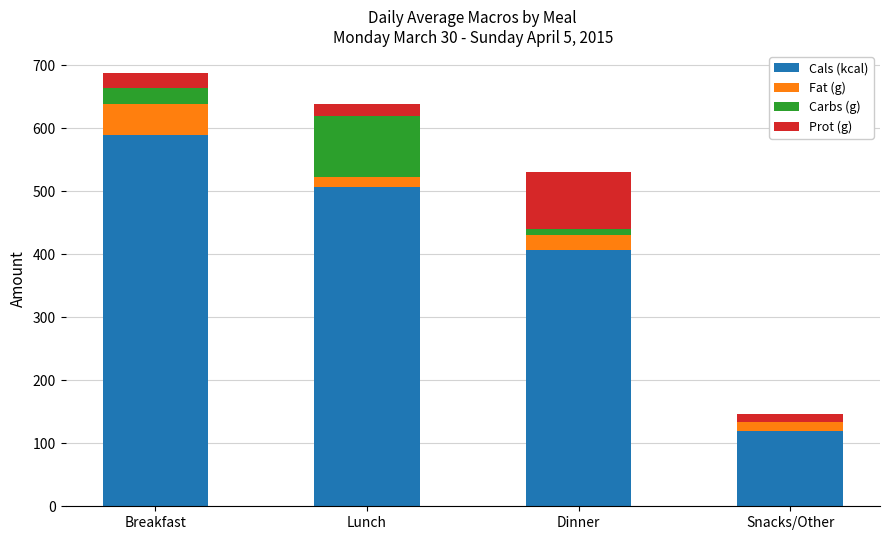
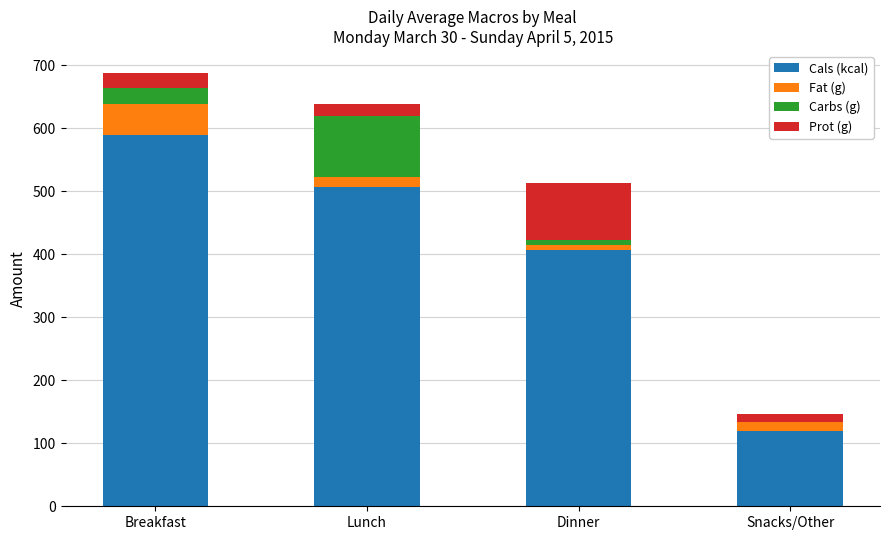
Fat (g), Dinner: 30 -> 10
